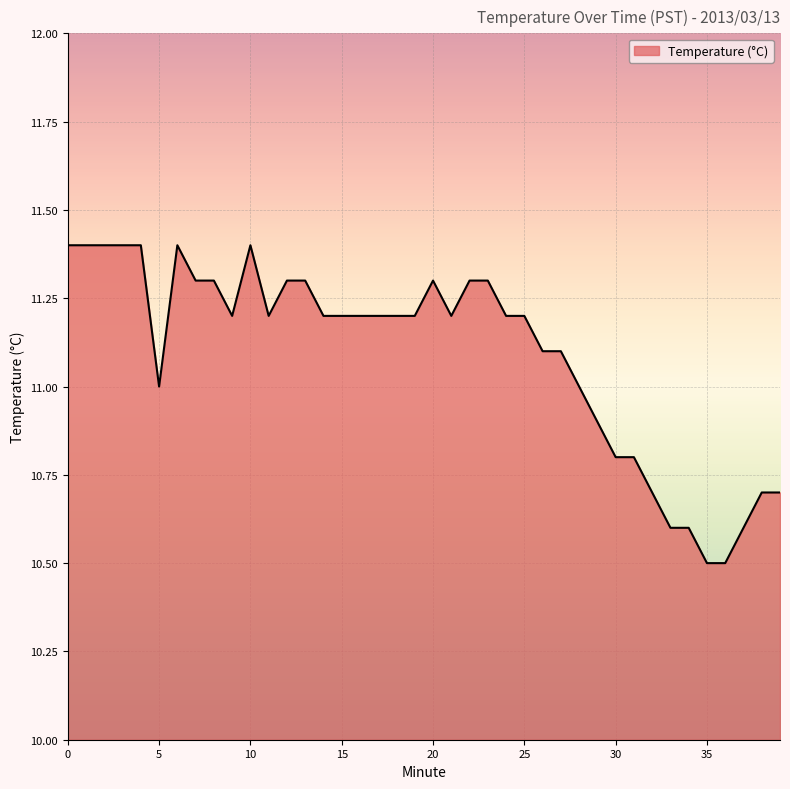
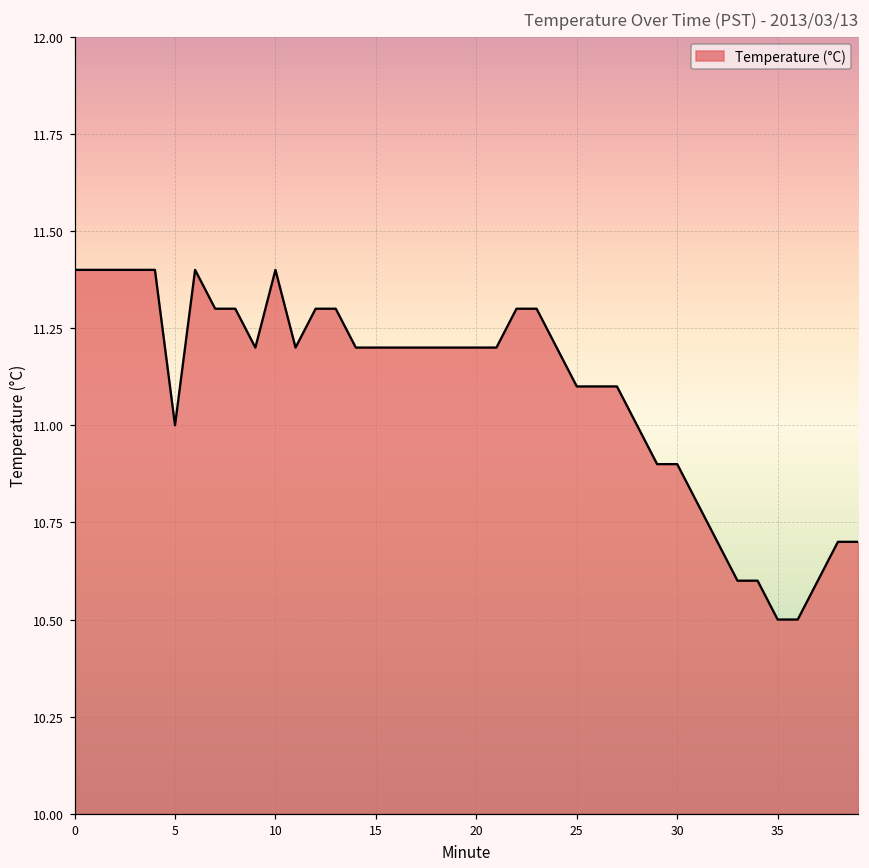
20: 11.3 -> 11.2
25: 11.2 -> 11.1
30: 10.8 -> 10.9
